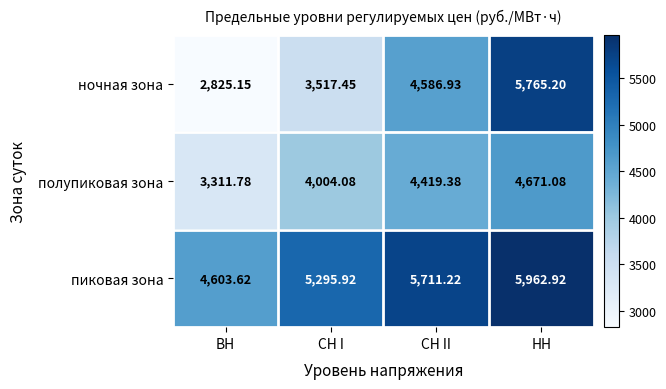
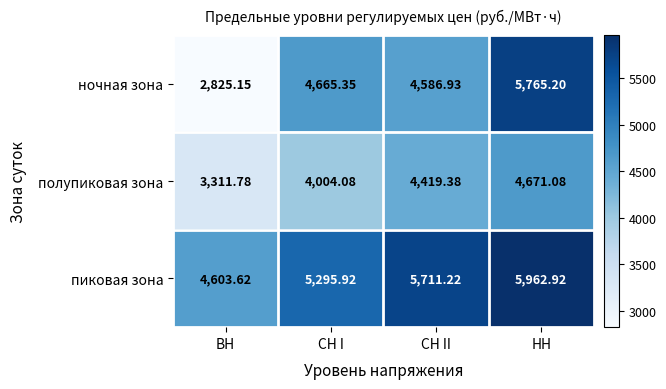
ночная зона, СН I: 3,517.45 -> 4,665.35
